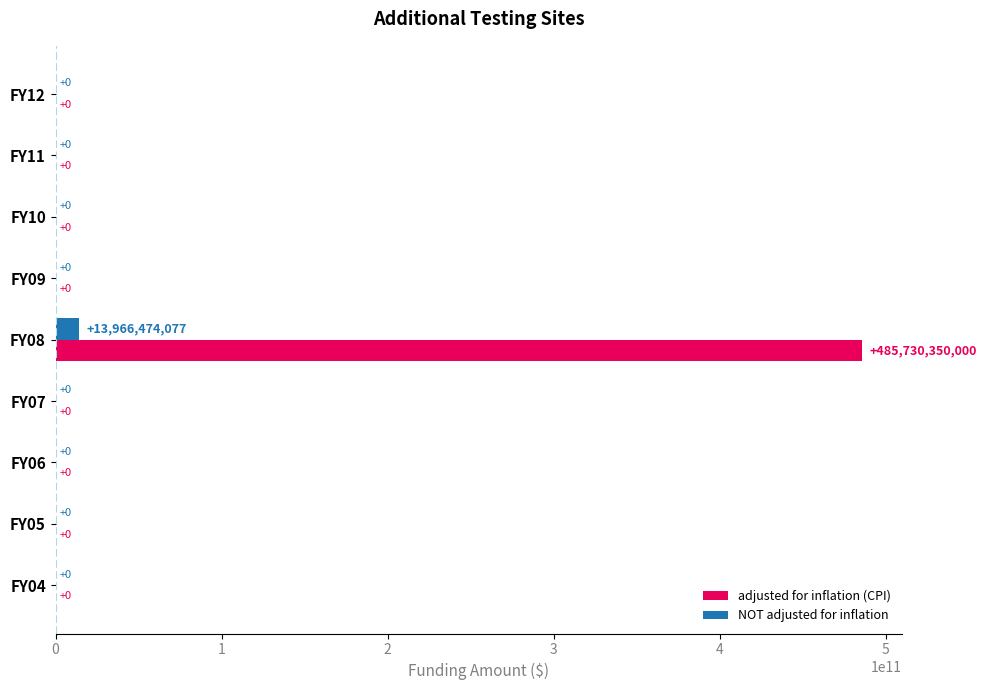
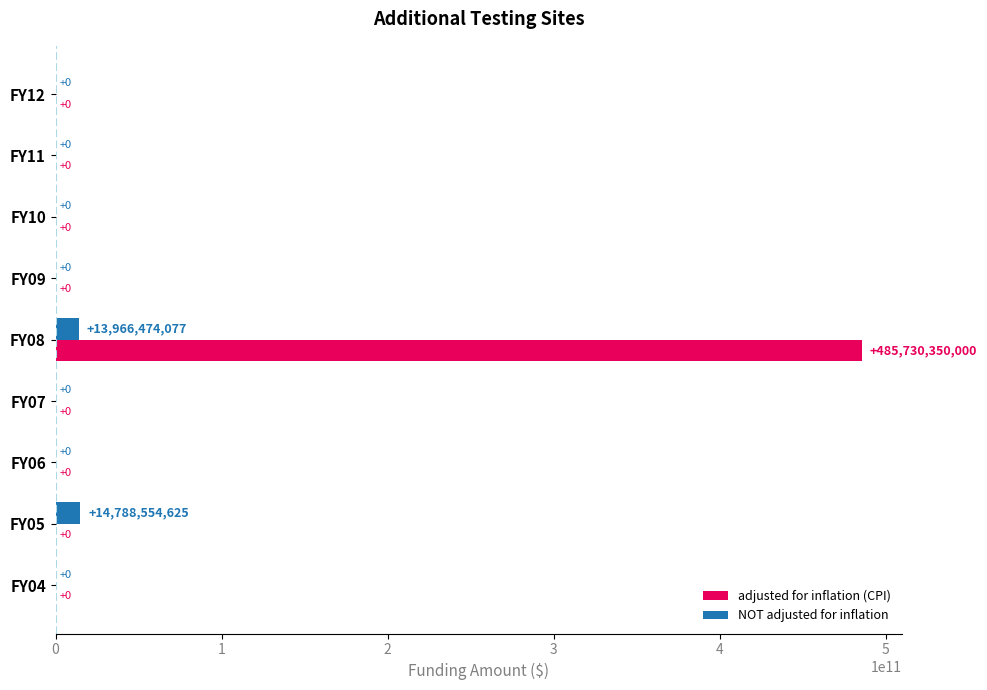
NOT adjusted for inflation, FY05: +0 -> +14,788,554,625
